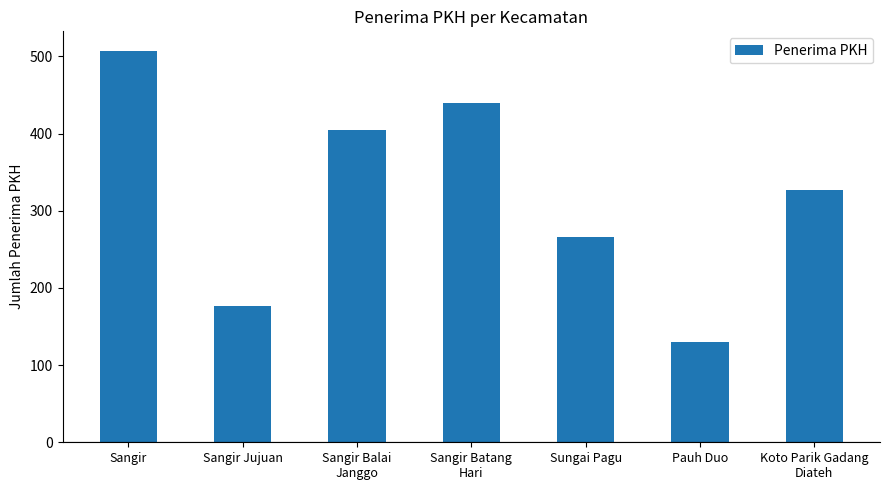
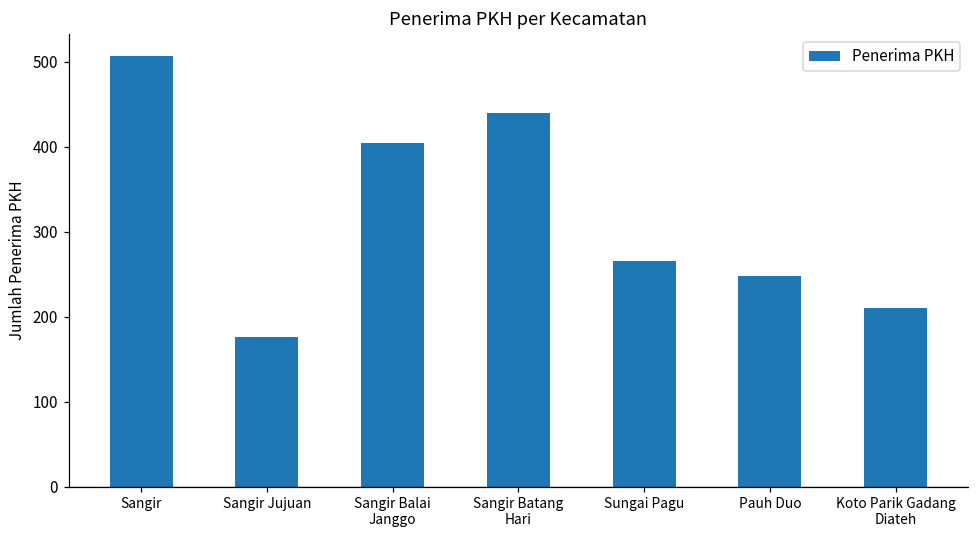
Pauh Duo: 130 -> 250
Koto Parik Gadang Diateh: 330 -> 210
